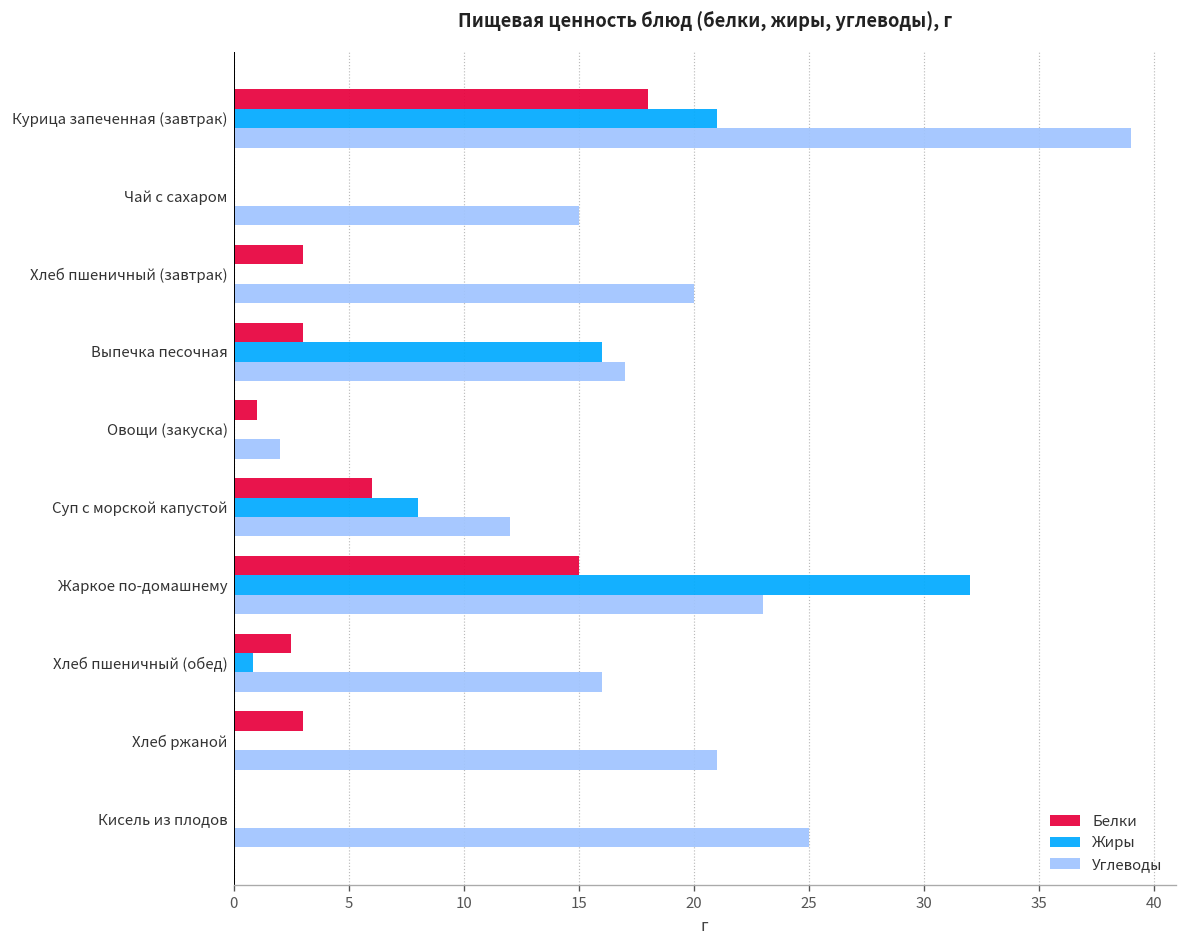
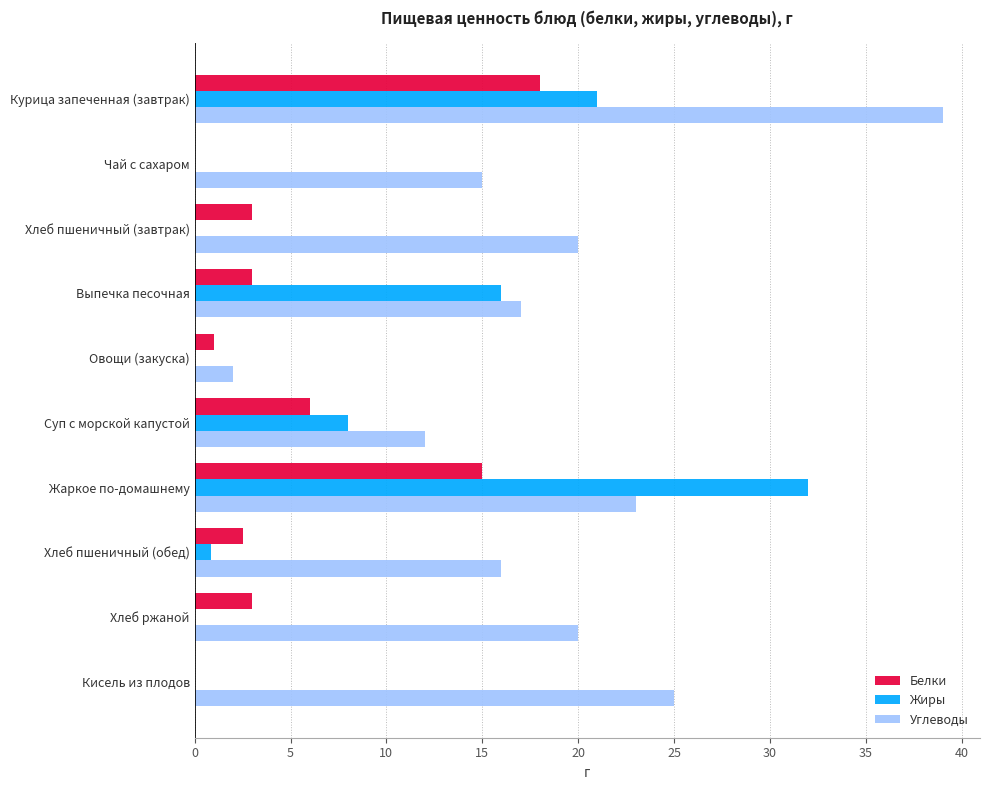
Углеводы, Хлеб ржаной: 21 -> 20
